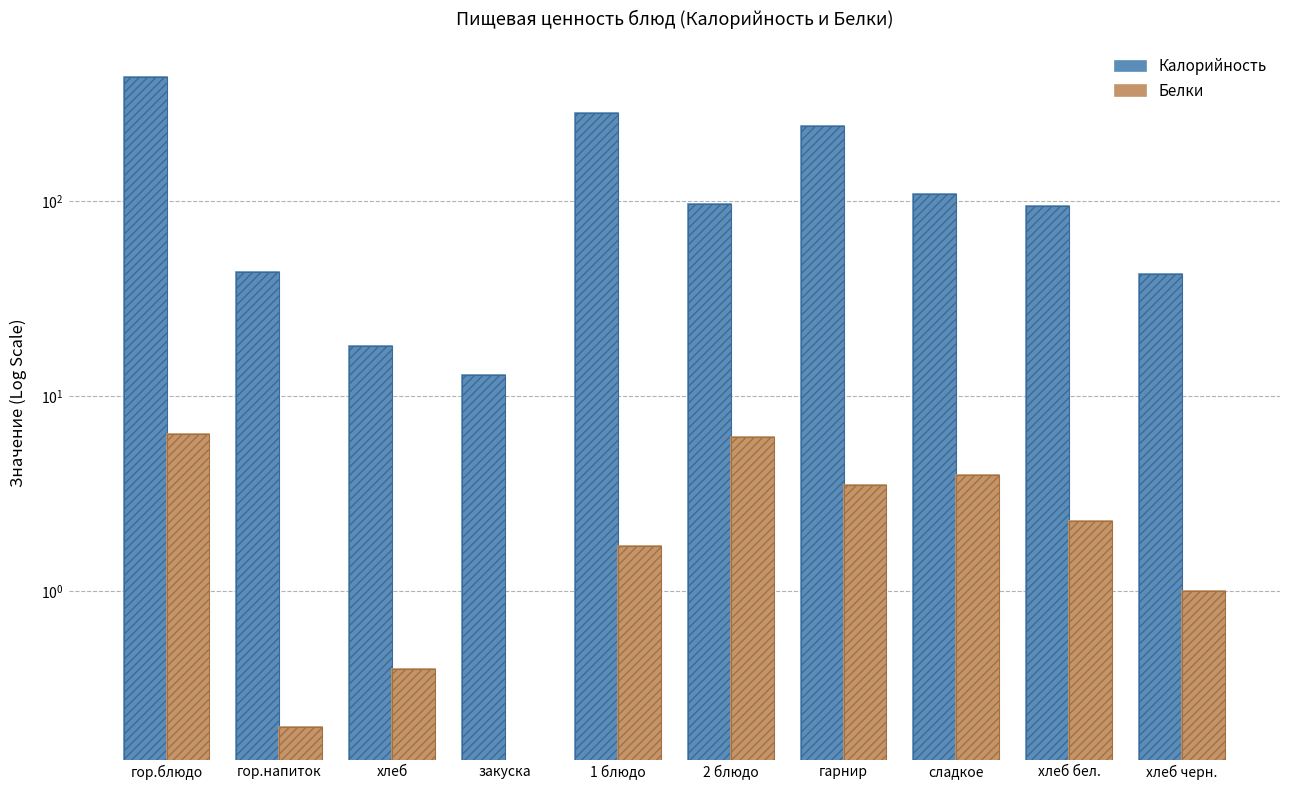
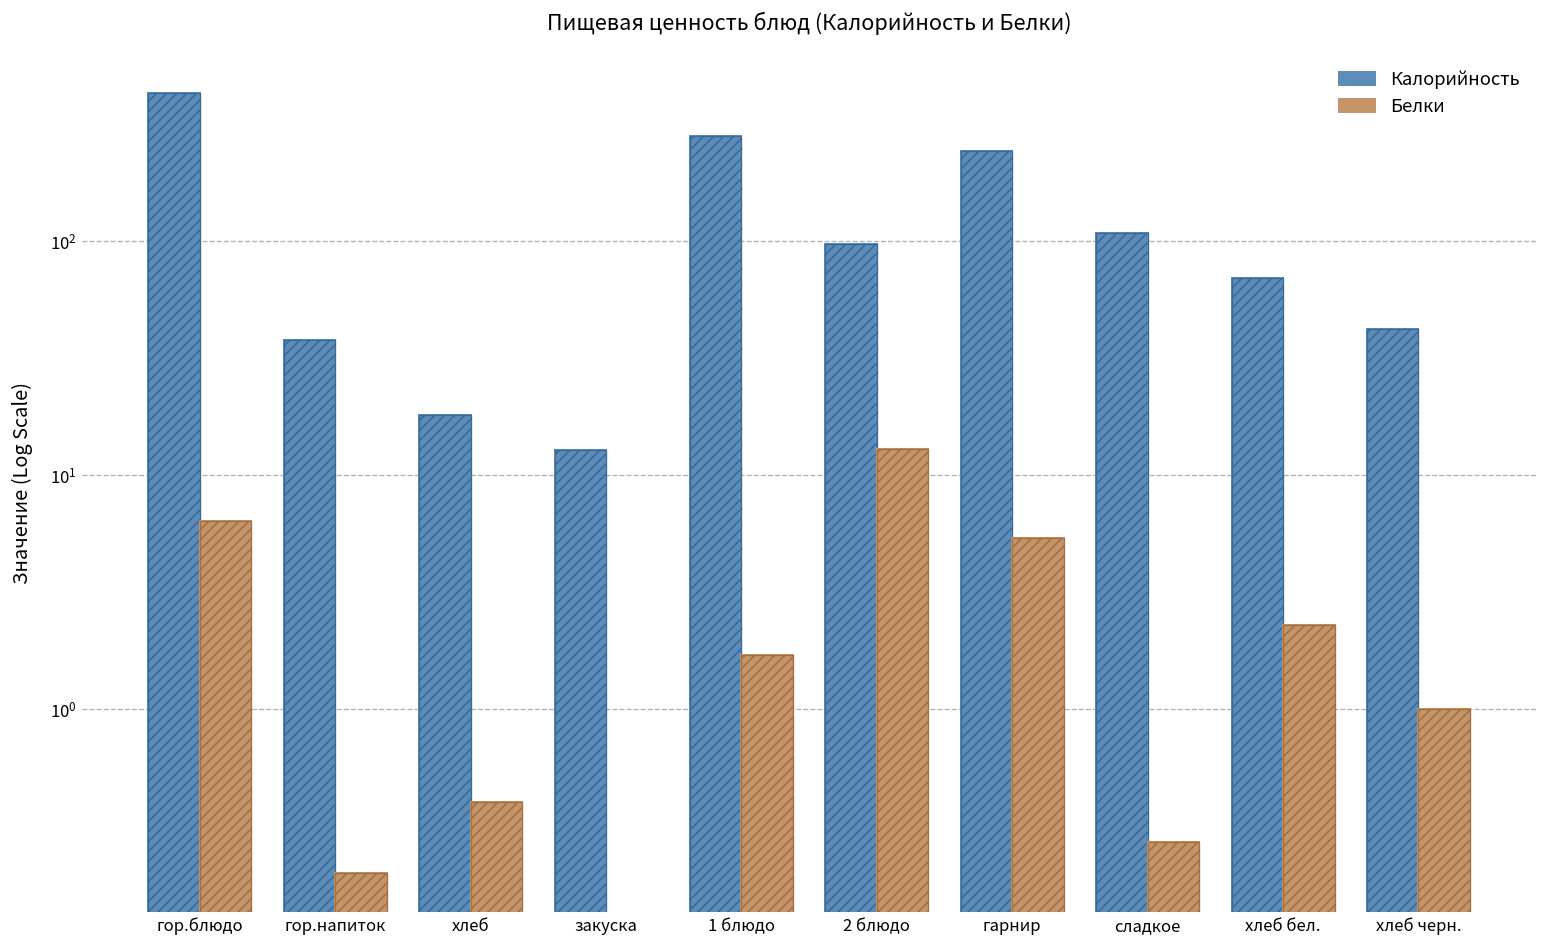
Калорийность, гор.напиток: 43 -> 38
Белки, 2 блюдо: 6.2 -> 13
Белки, гарнир: 3.5 -> 5.4
Белки, сладкое: 3.9 -> 0.27
Калорийность, хлеб бел.: 90 -> 69
